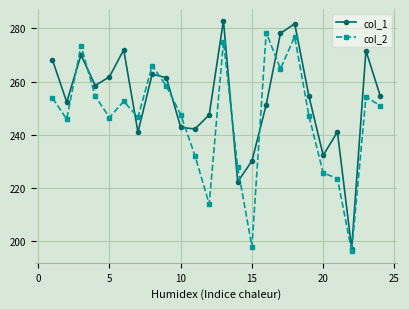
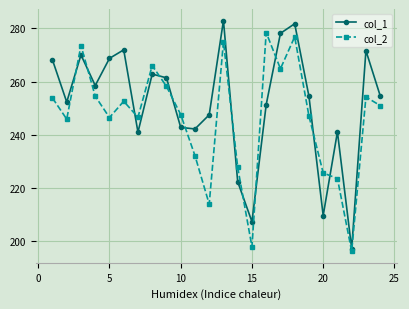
col_1, 5: 262 -> 269
col_1, 15: 230 -> 207
col_1, 20: 232 -> 210
